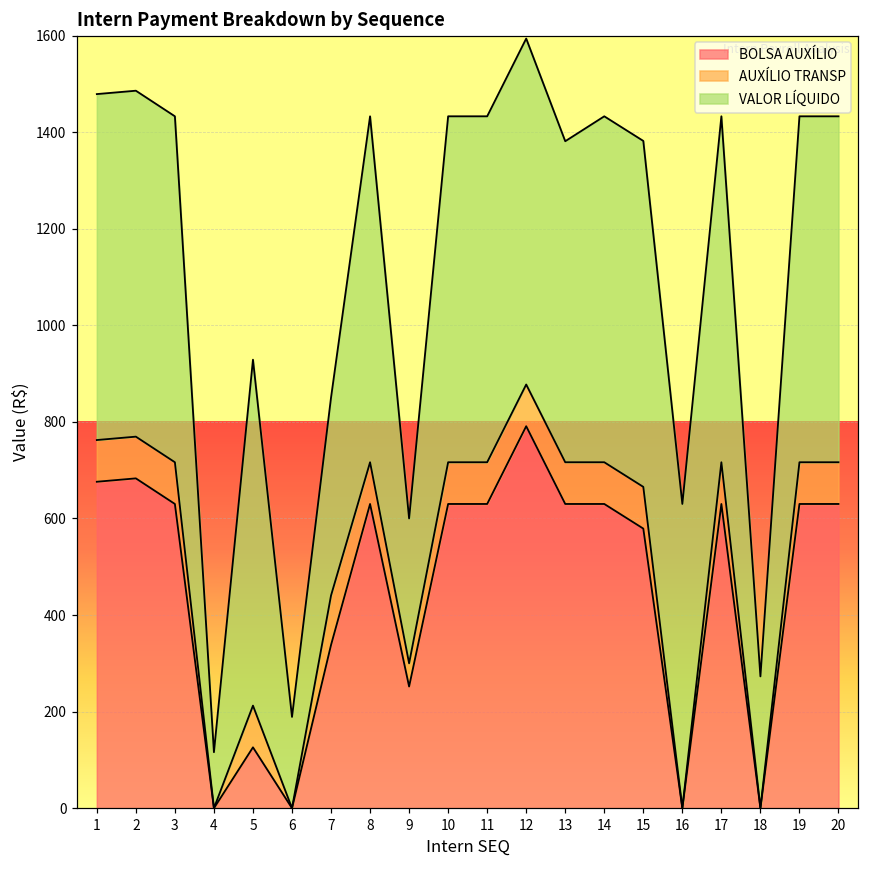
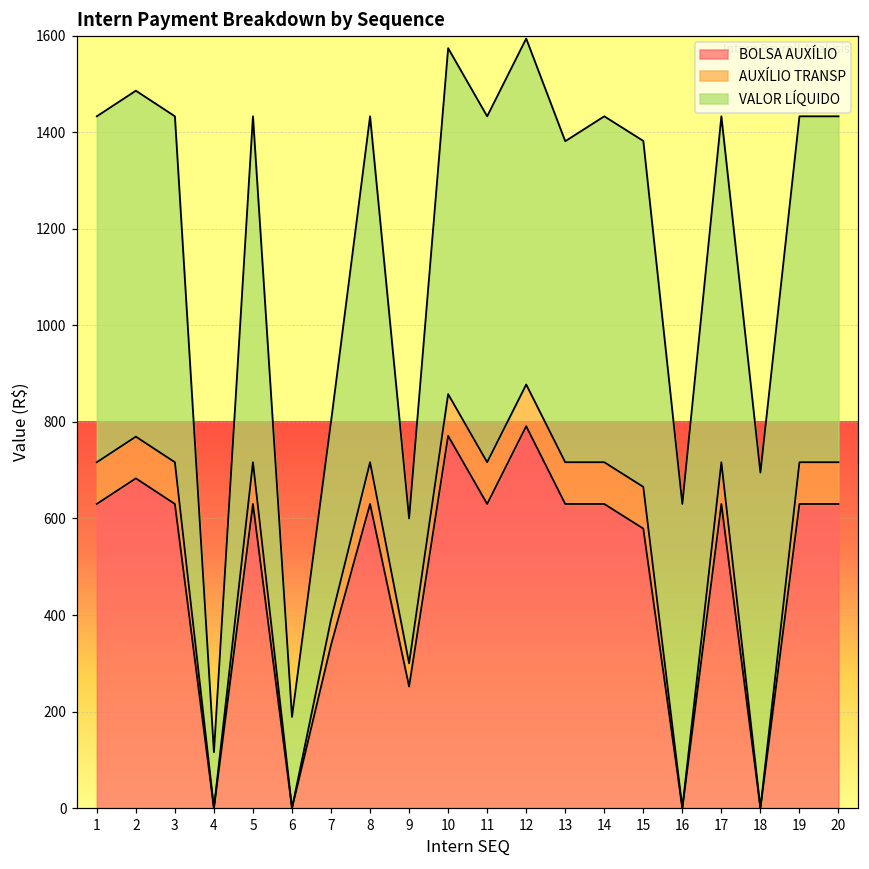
BOLSA AUXÍLIO, 1: 680 -> 630
BOLSA AUXÍLIO, 5: 130 -> 630
AUXÍLIO TRANSP, 7: 100 -> 50
BOLSA AUXÍLIO, 10: 630 -> 770
VALOR LÍQUIDO, 18: 270 -> 700
